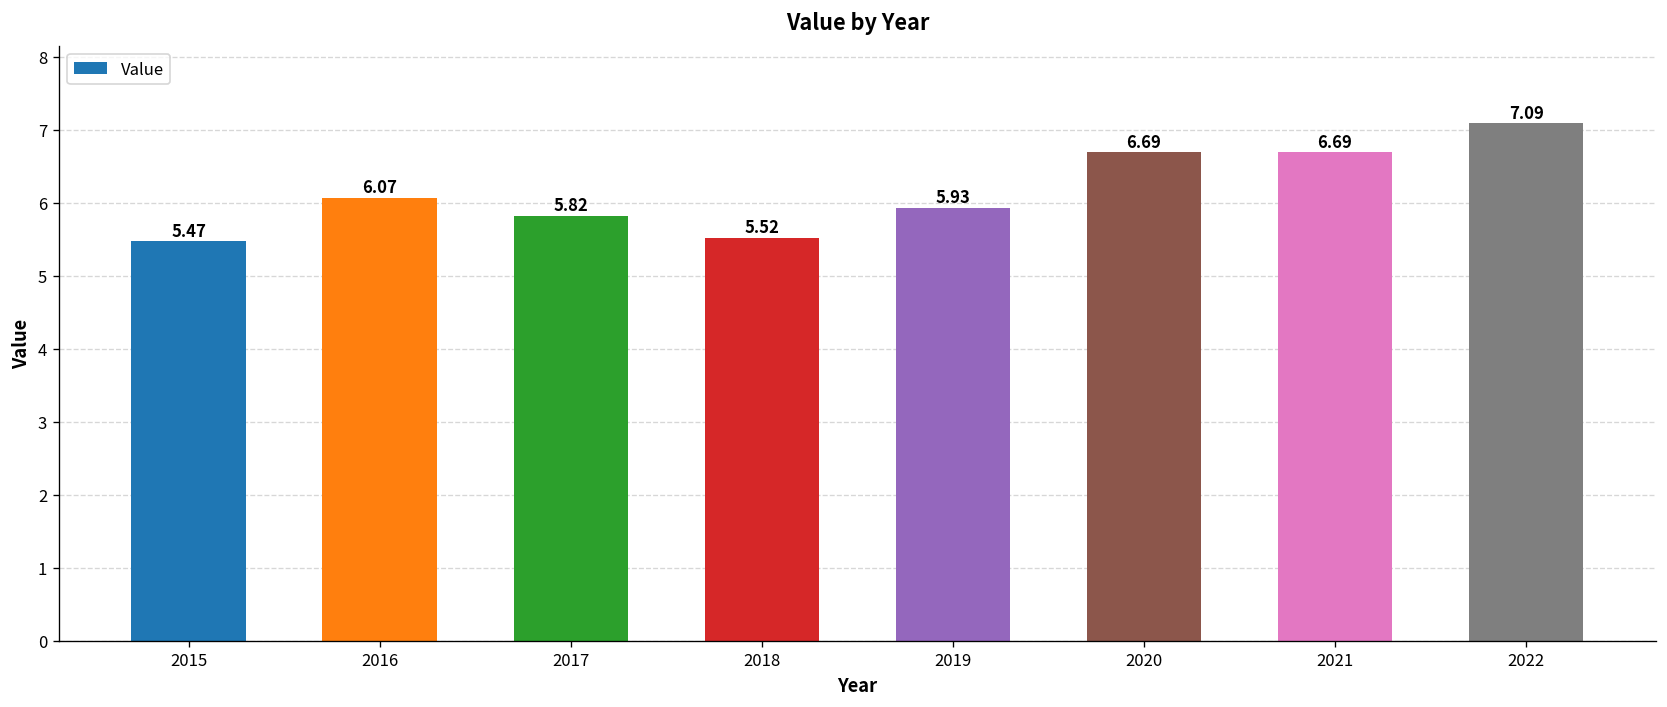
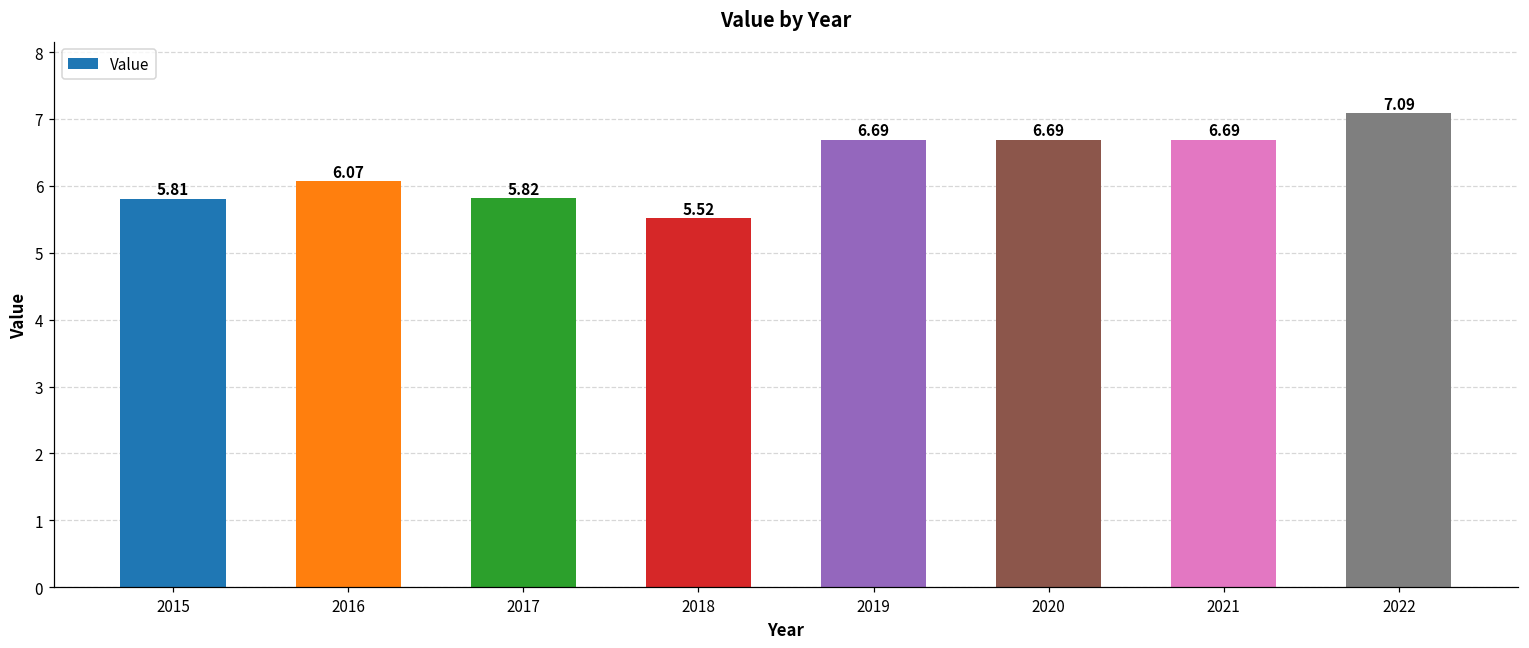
2015: 5.47 -> 5.81
2019: 5.93 -> 6.69
